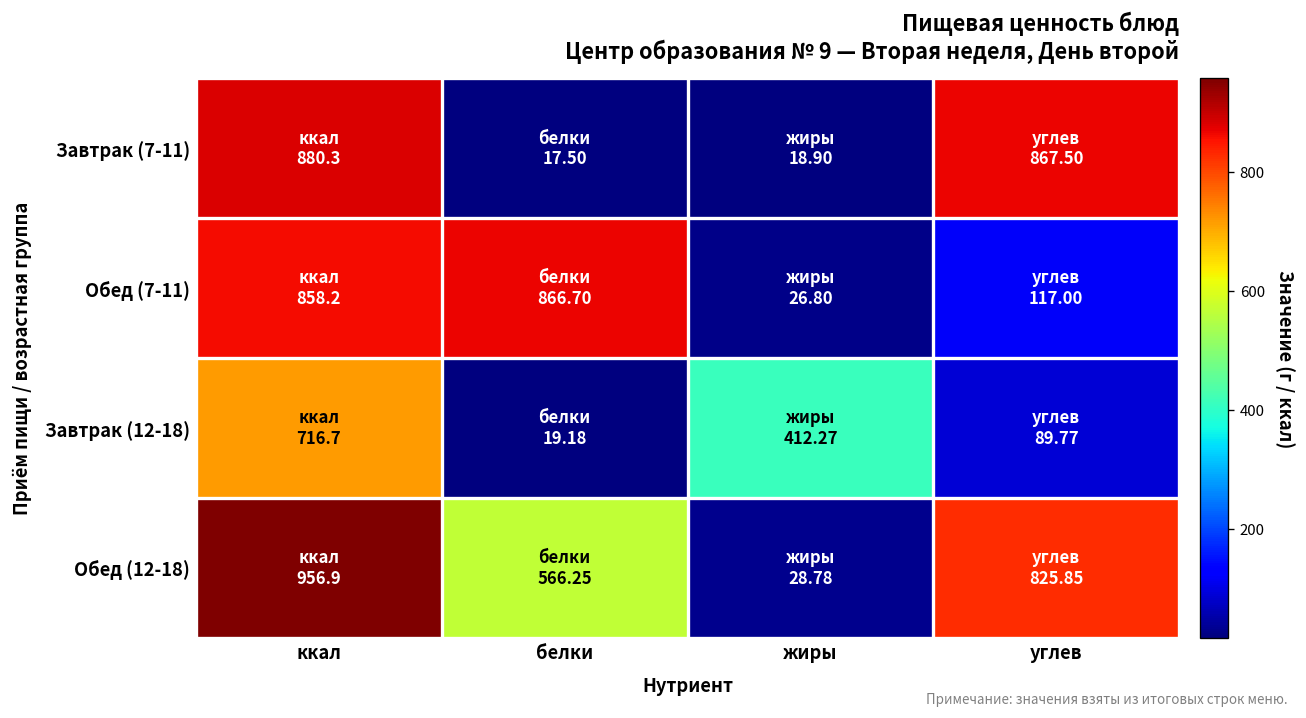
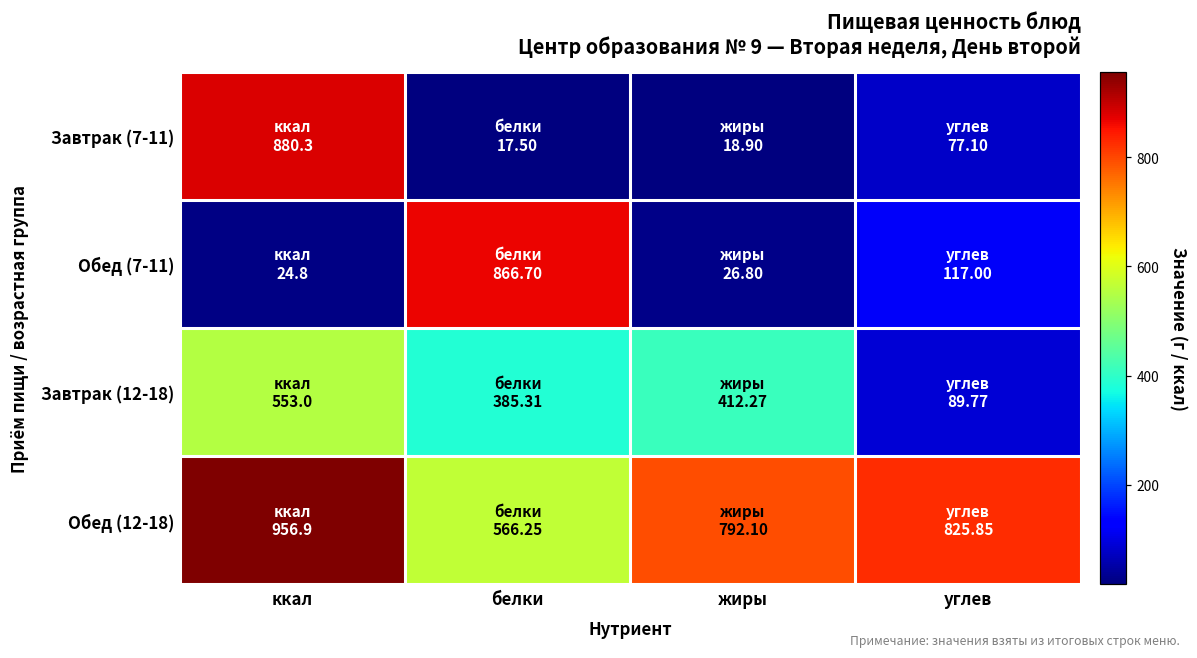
Завтрак (7-11), углев: 867.50 -> 77.10
Обед (7-11), ккал: 858.2 -> 24.8
Завтрак (12-18), ккал: 716.7 -> 553.0
Завтрак (12-18), белки: 19.18 -> 385.31
Обед (12-18), жиры: 28.78 -> 792.10
